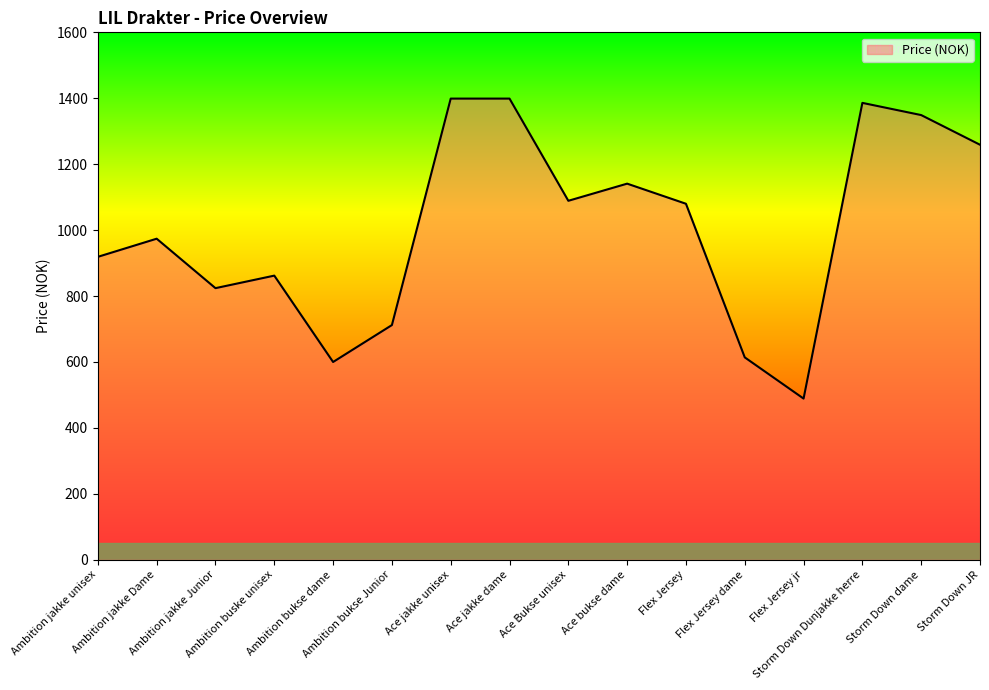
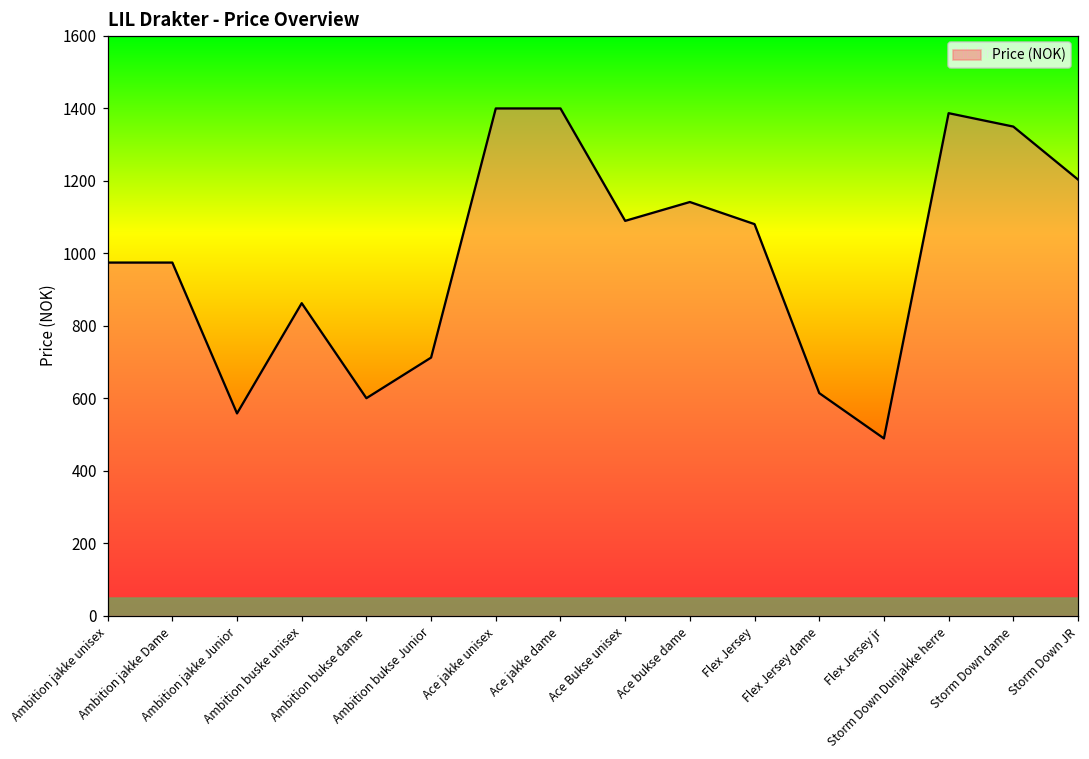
Ambition jakke unisex: 920 -> 970
Ambition jakke Junior: 820 -> 560
Storm Down JR: 1260 -> 1200
